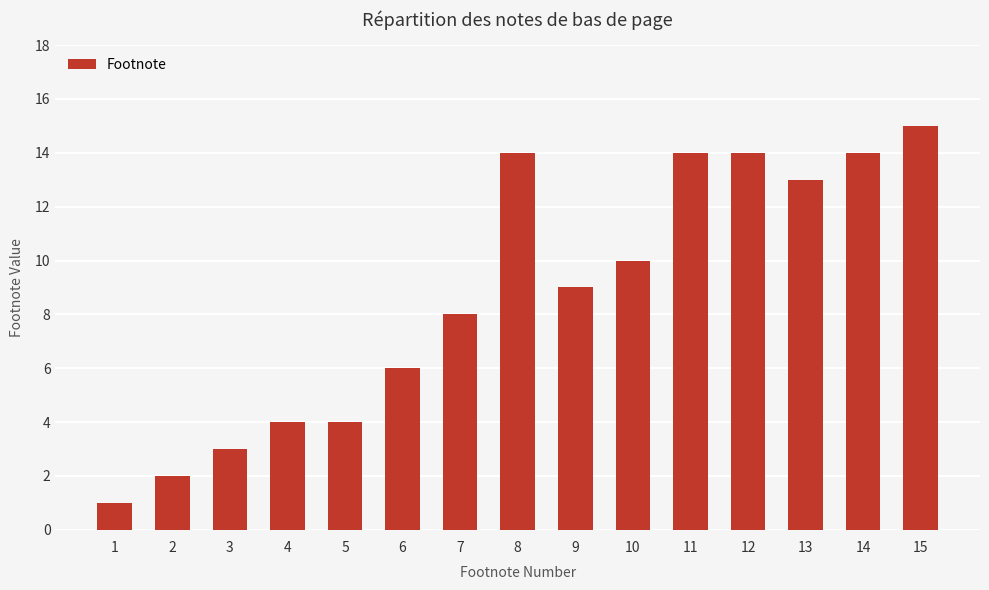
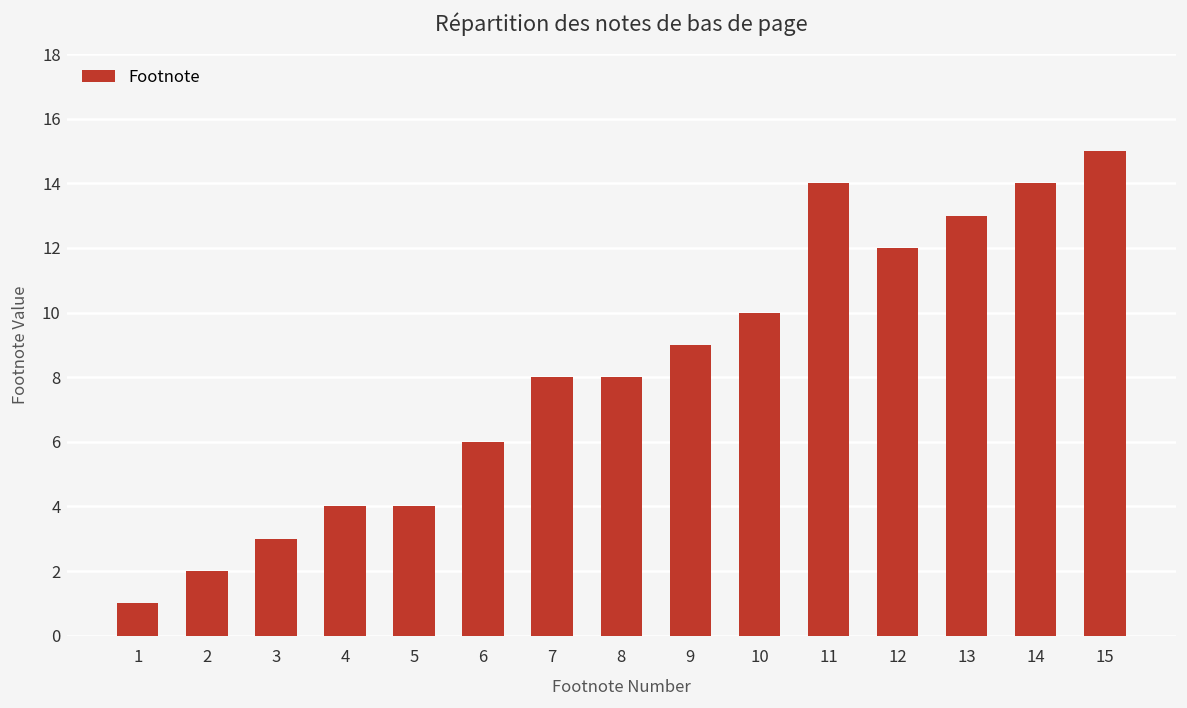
8: 14 -> 8
12: 14 -> 12
